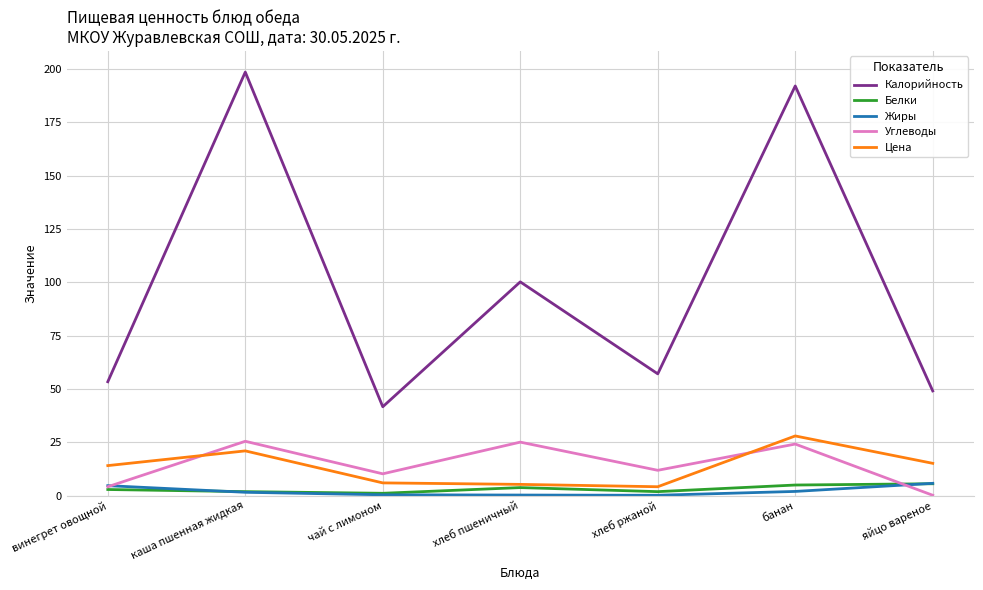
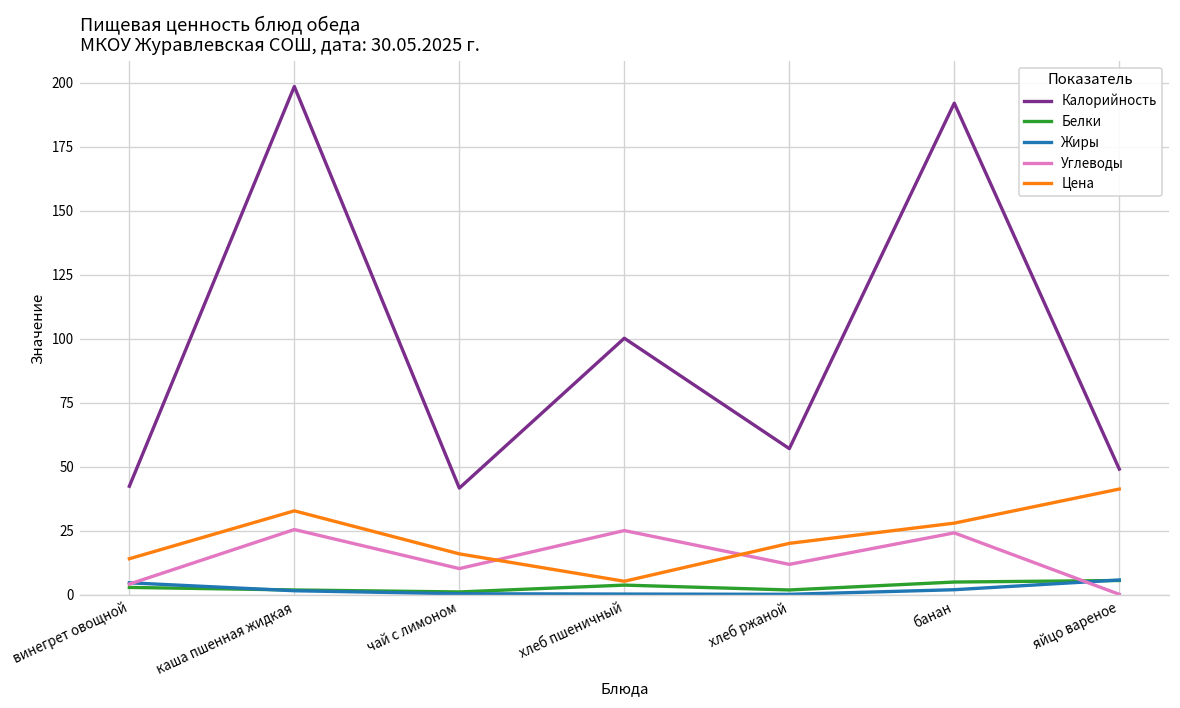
Калорийность, винегрет овощной: 53 -> 42
Цена, каша пшенная жидкая: 21 -> 33
Цена, чай с лимоном: 6 -> 16
Цена, хлеб ржаной: 4 -> 20
Цена, яйцо вареное: 15 -> 41
